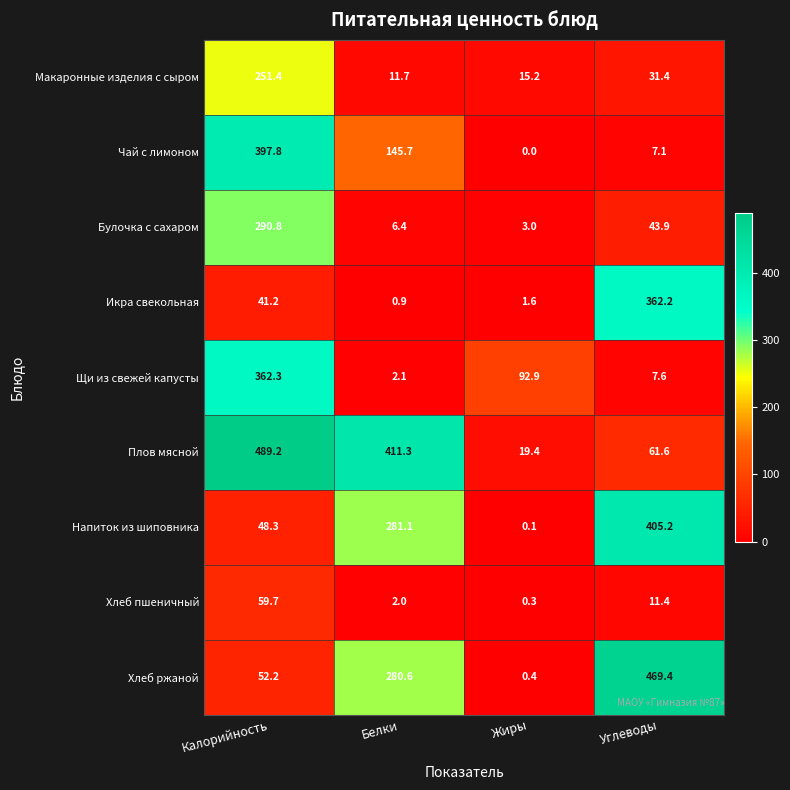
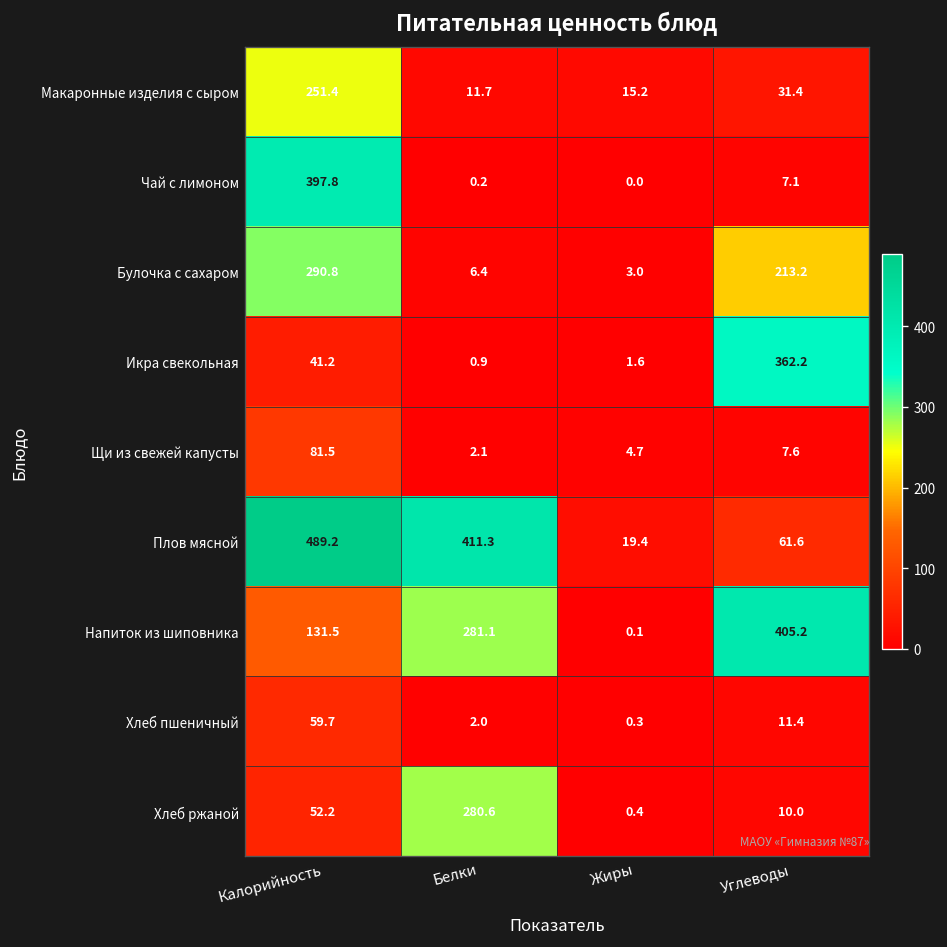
Чай с лимоном, Белки: 145.7 -> 0.2
Булочка с сахаром, Углеводы: 43.9 -> 213.2
Щи из свежей капусты, Калорийность: 362.3 -> 81.5
Щи из свежей капусты, Жиры: 92.9 -> 4.7
Напиток из шиповника, Калорийность: 48.3 -> 131.5
Хлеб ржаной, Углеводы: 469.4 -> 10.0
